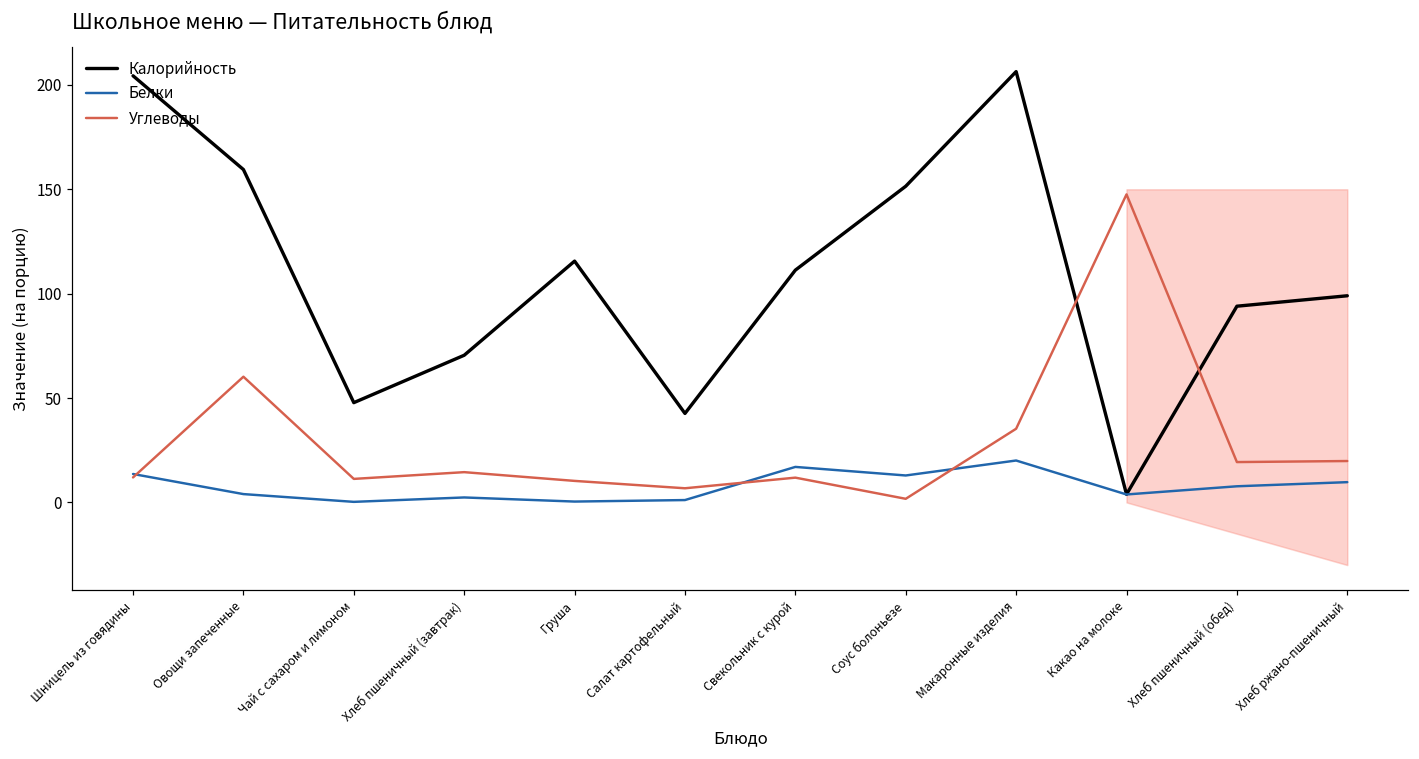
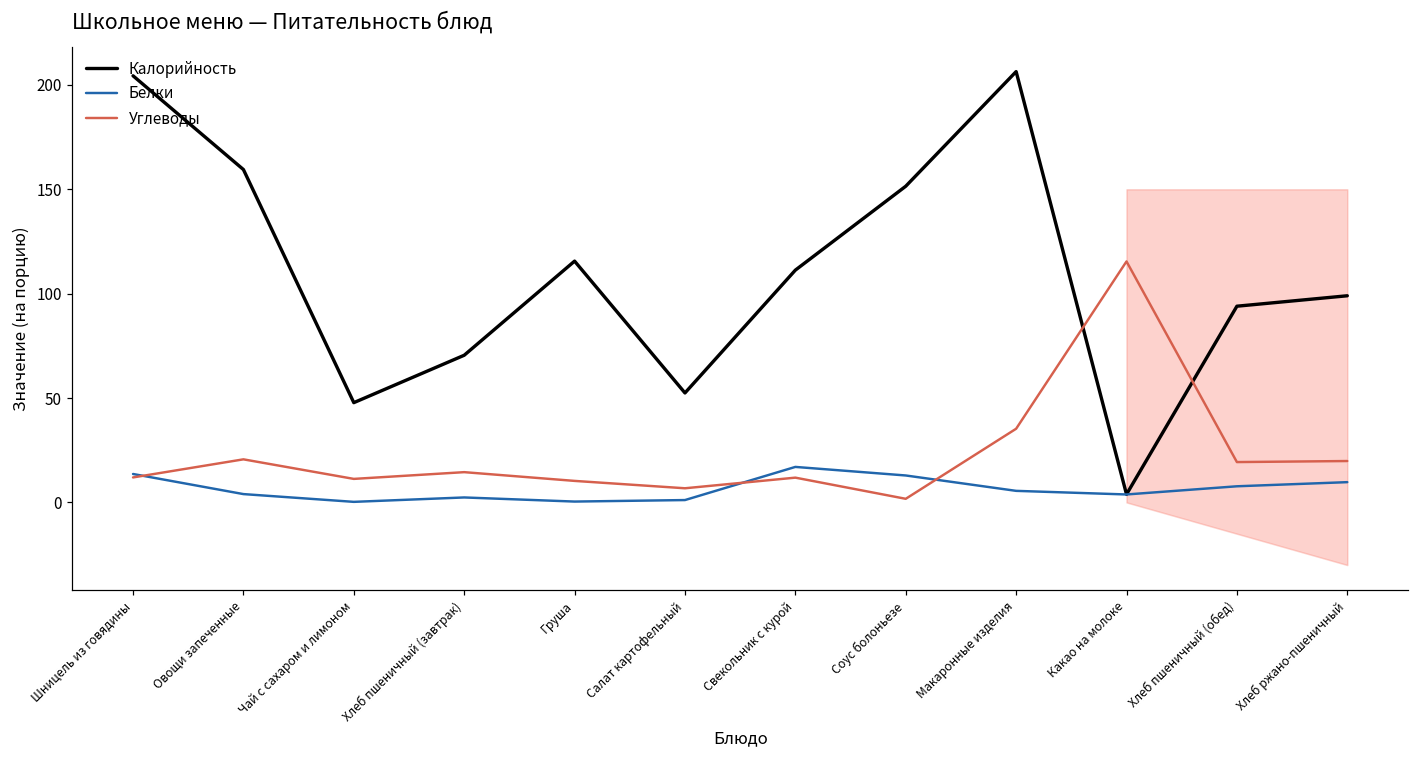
Углеводы, Овощи запеченные: 60 -> 21
Калорийность, Салат картофельный: 43 -> 52
Белки, Макаронные изделия: 20 -> 6
Углеводы, Какао на молоке: 148 -> 115
